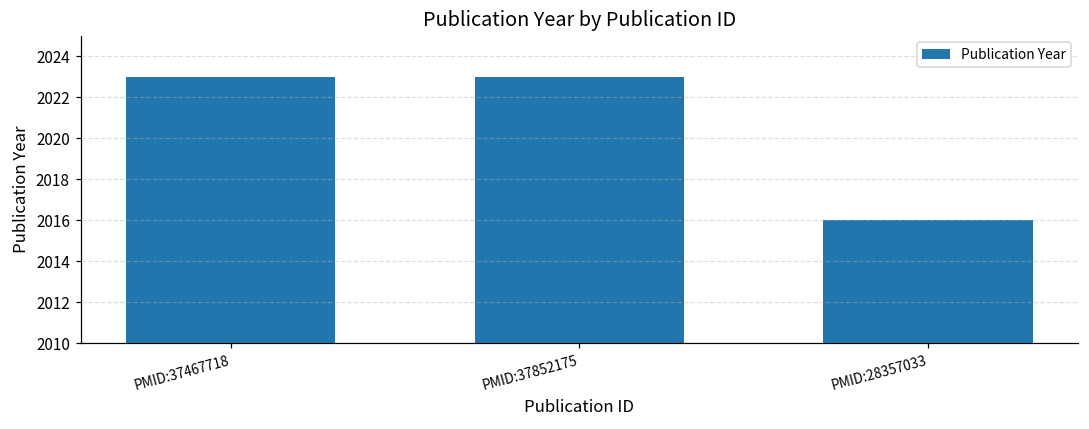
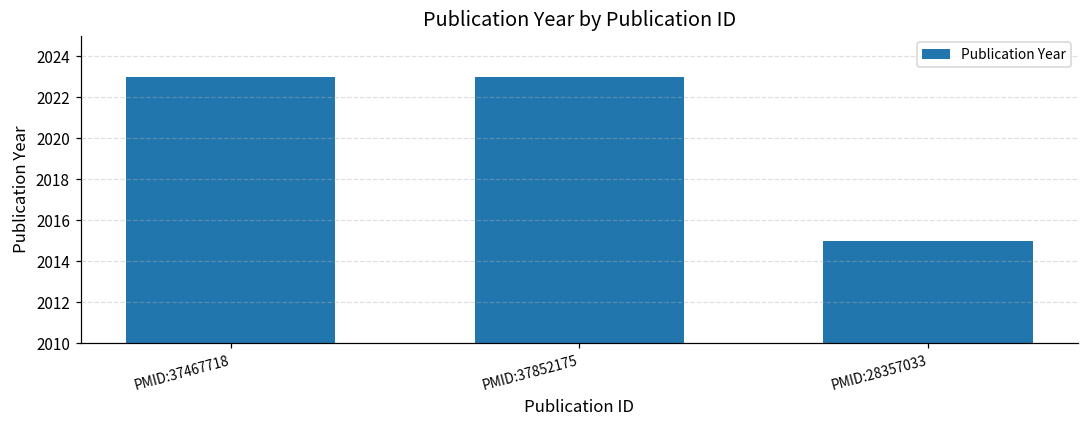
PMID:28357033: 2016 -> 2015
